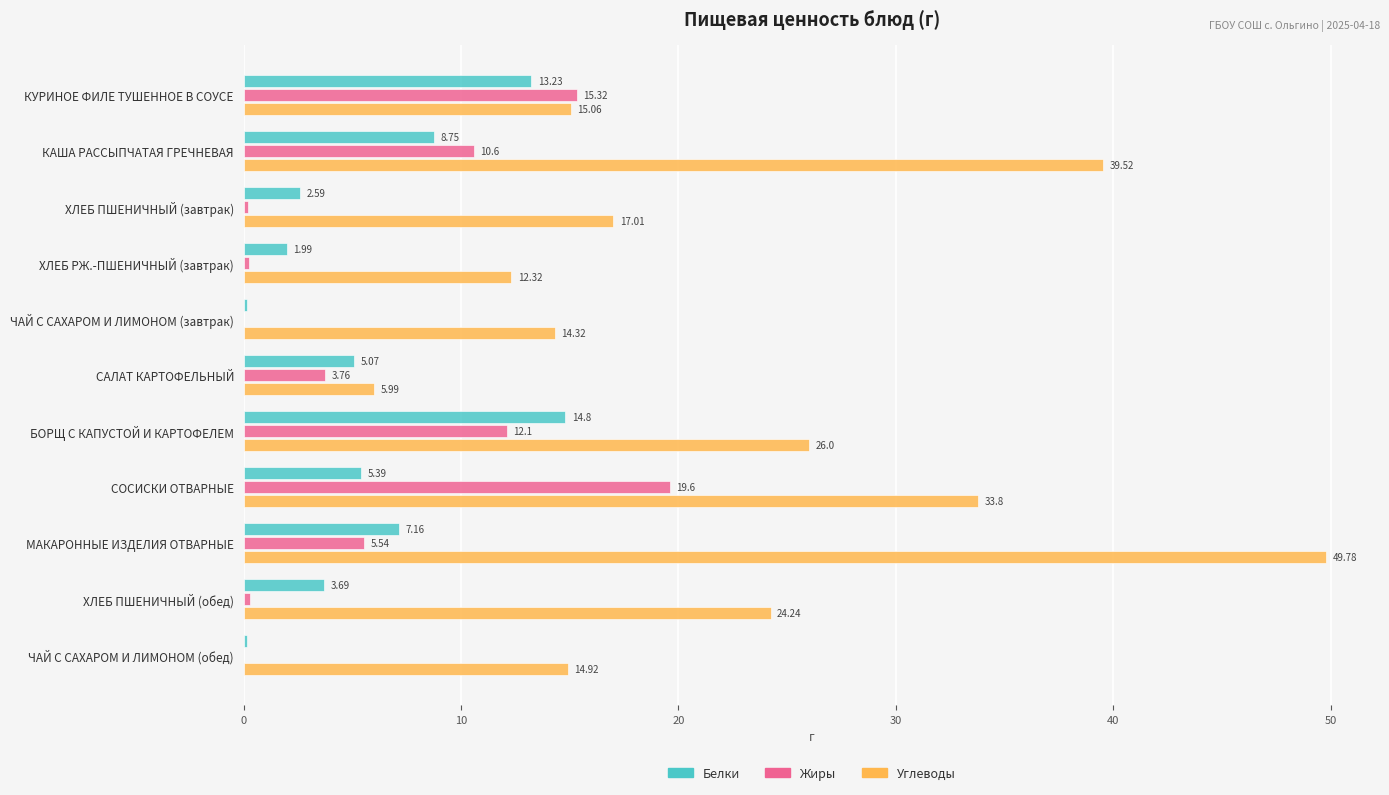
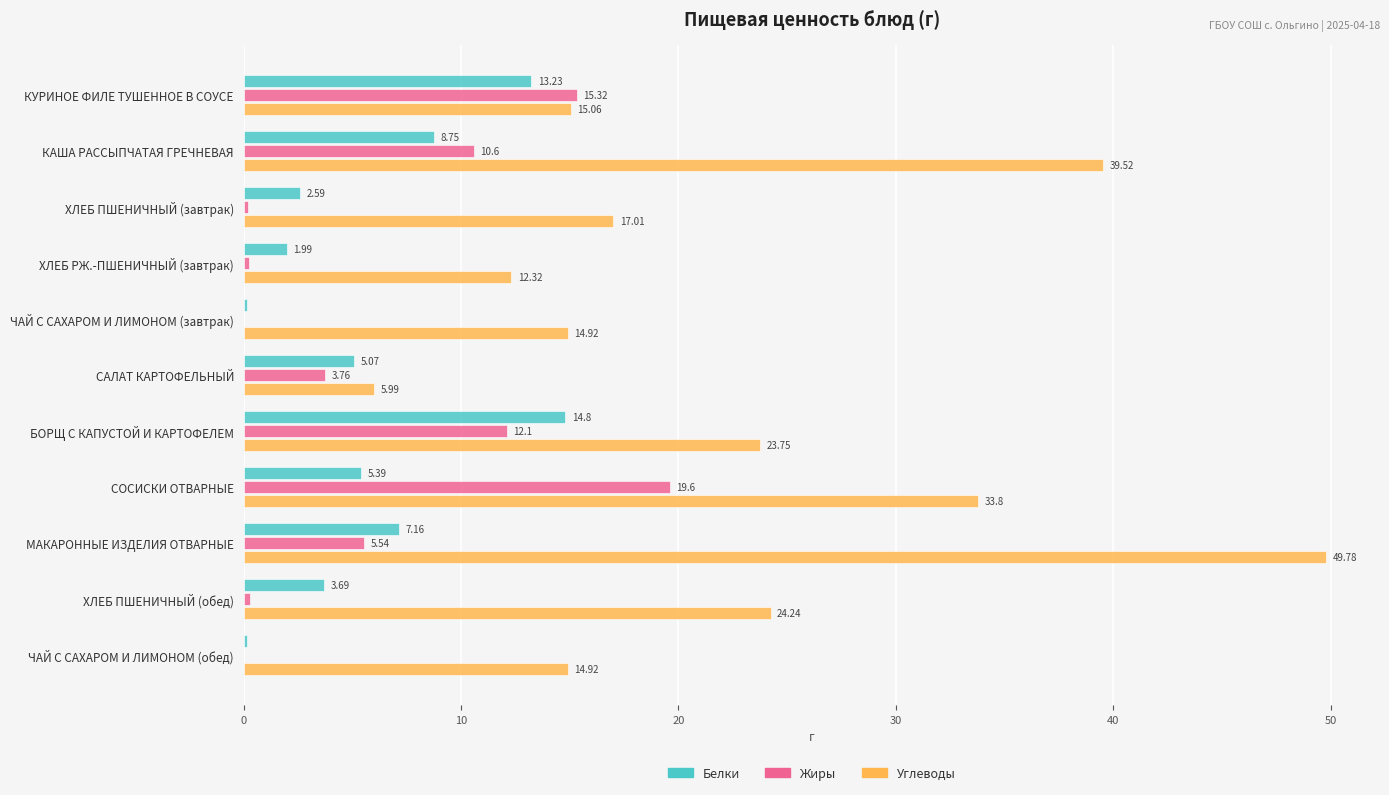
Углеводы, ЧАЙ С САХАРОМ И ЛИМОНОМ (завтрак): 14.32 -> 14.92
Углеводы, БОРЩ С КАПУСТОЙ И КАРТОФЕЛЕМ: 26.0 -> 23.75
